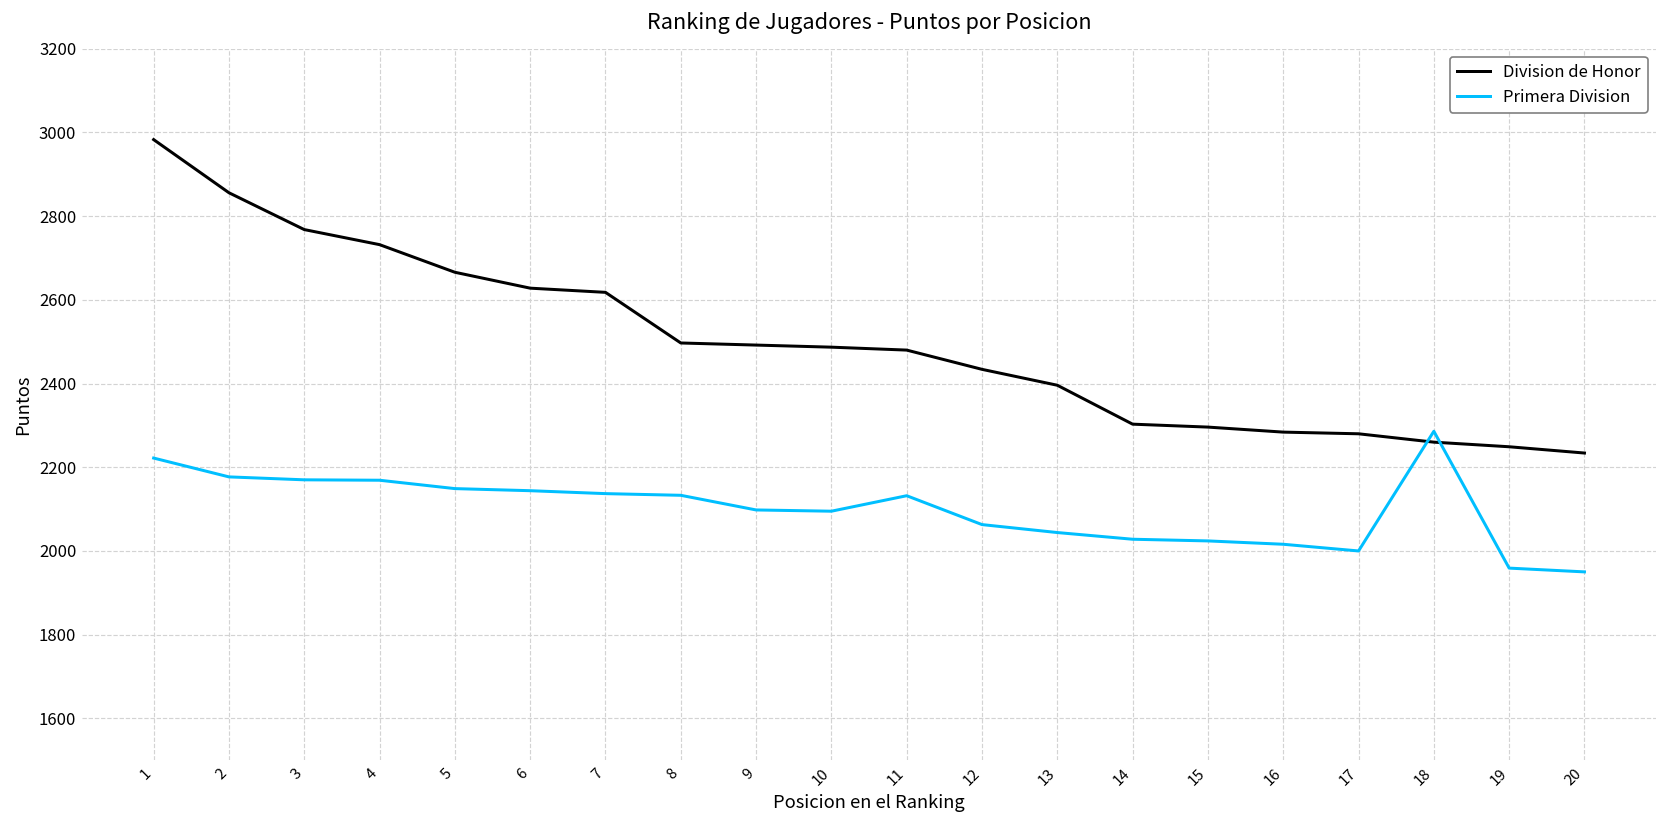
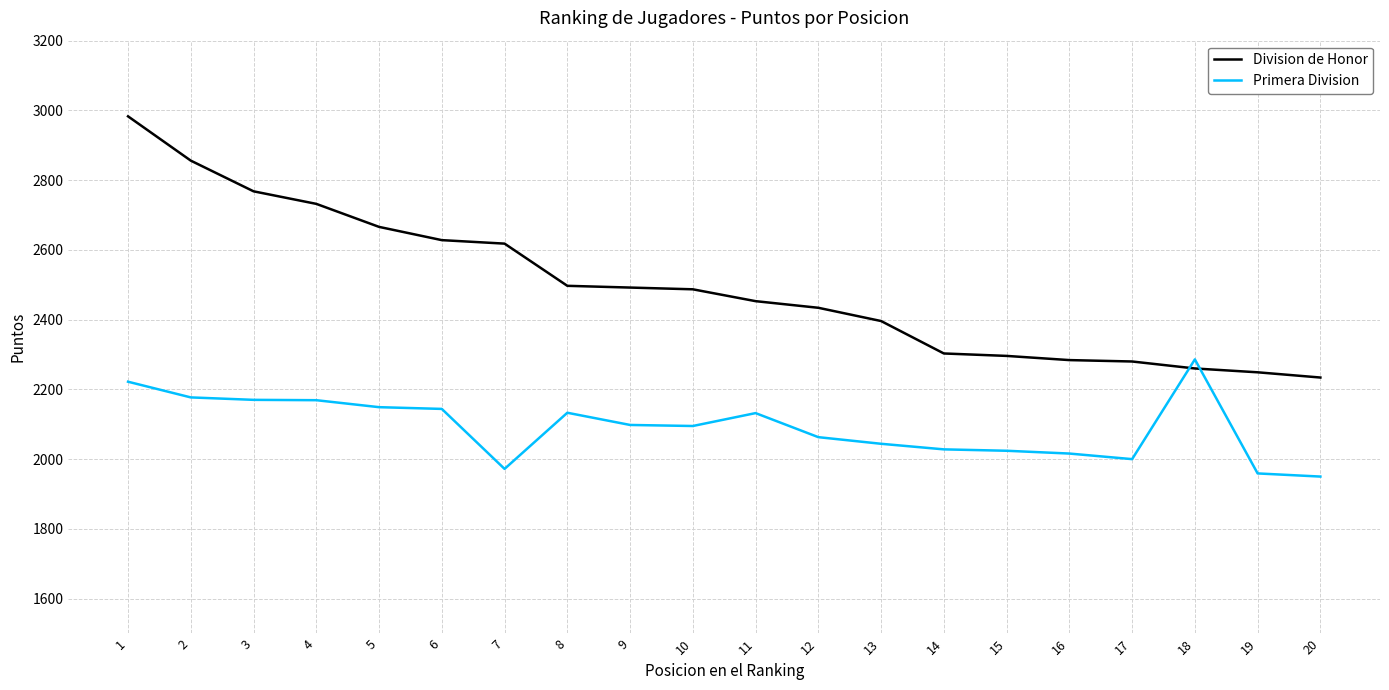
Primera Division, 7: 2140 -> 1970
Division de Honor, 11: 2480 -> 2450
